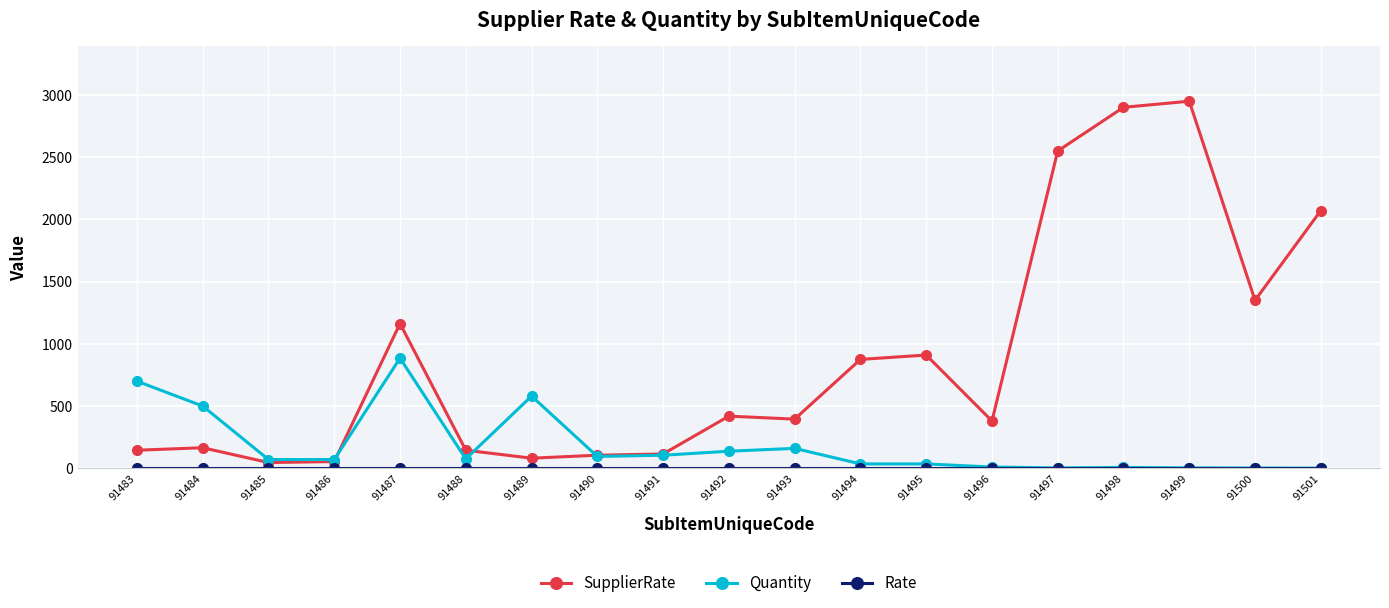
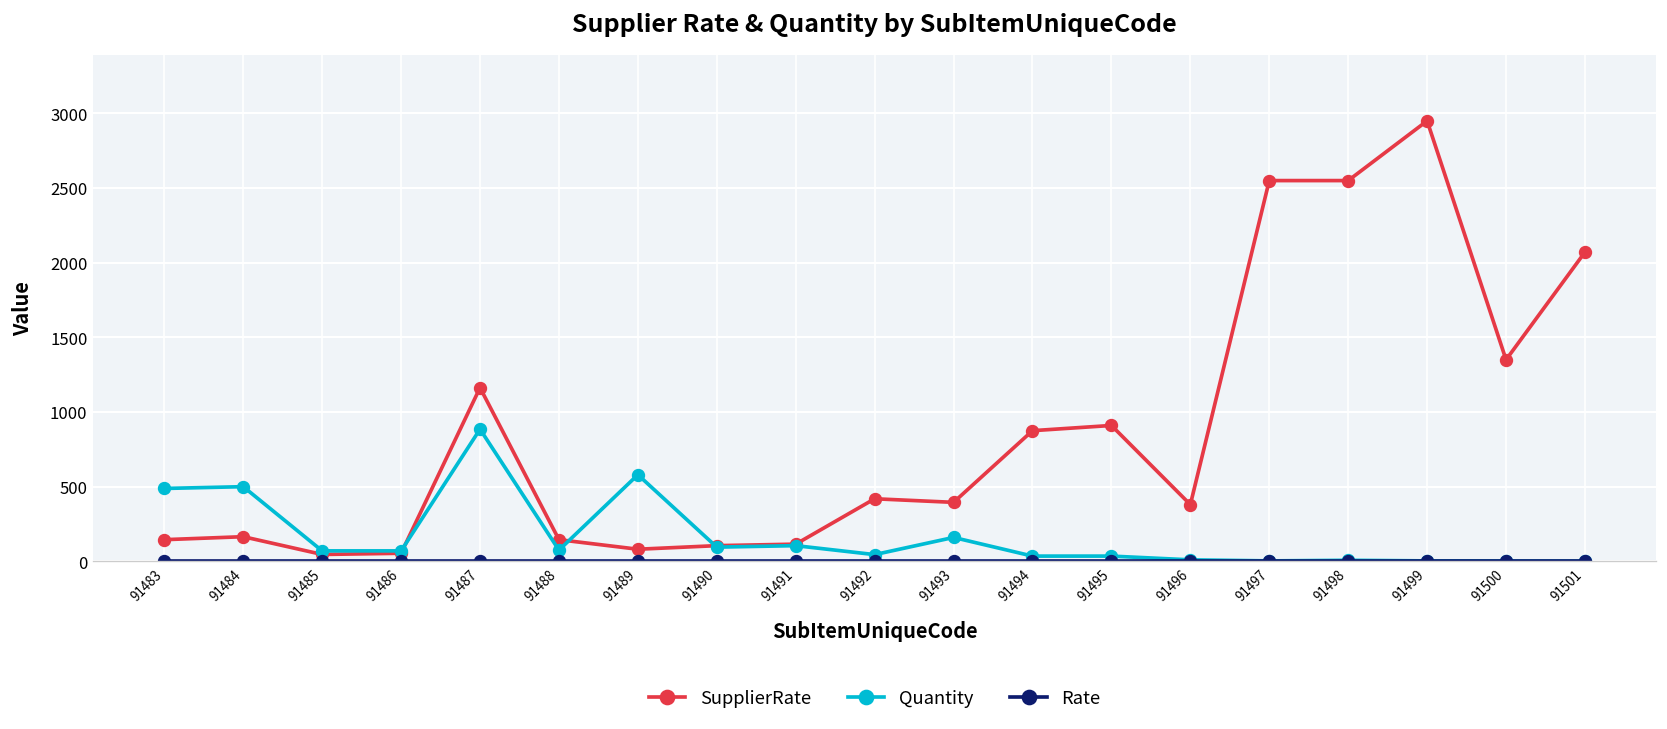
Quantity, 91483: 700 -> 490
Quantity, 91492: 140 -> 50
SupplierRate, 91498: 2900 -> 2550
